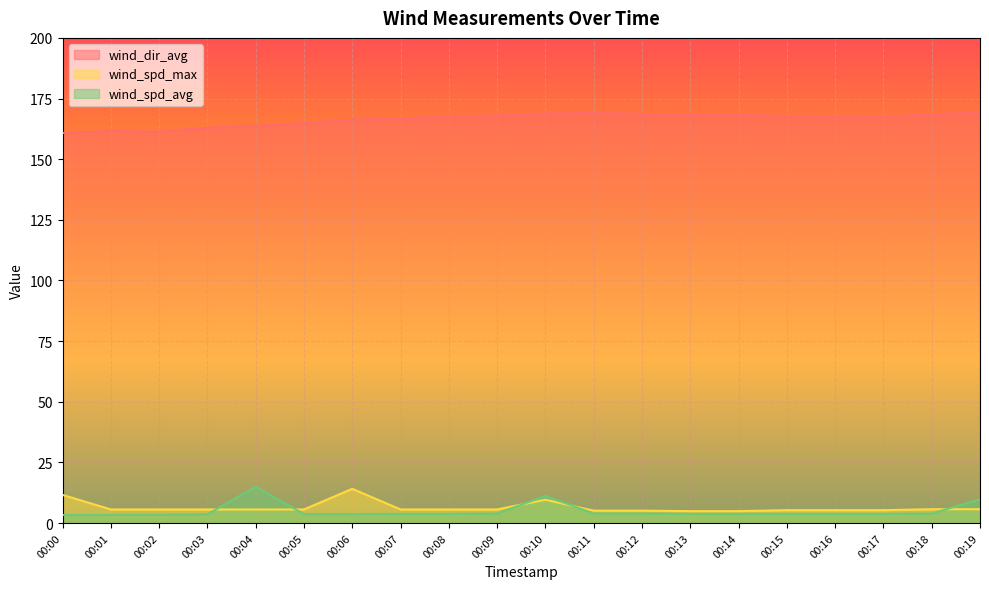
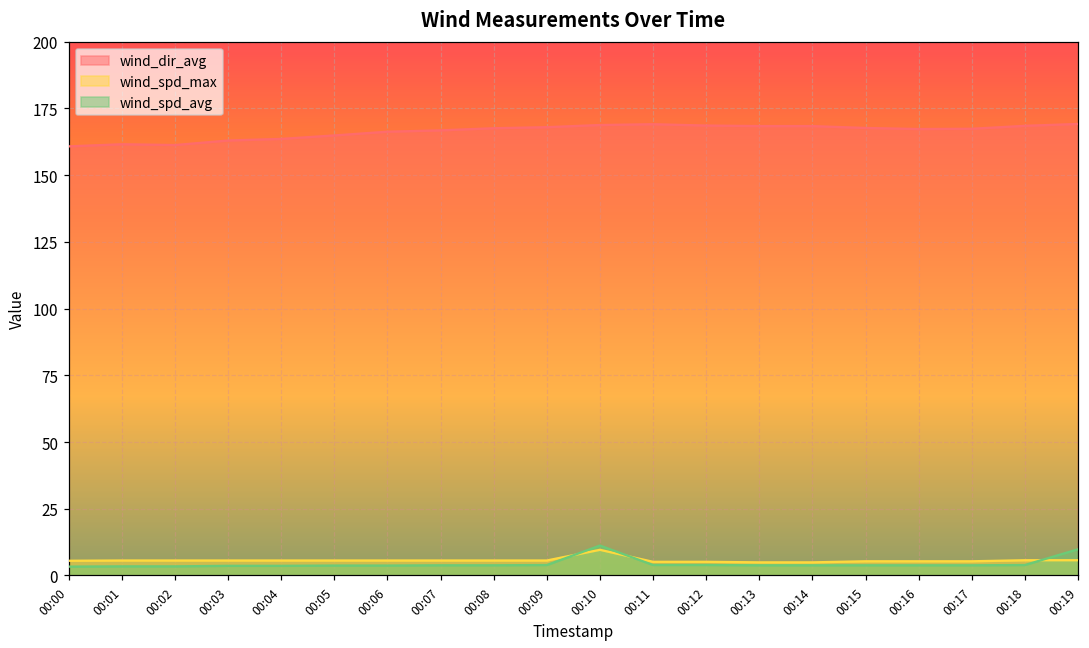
wind_spd_max, 00:00: 12 -> 6
wind_spd_avg, 00:04: 15 -> 4
wind_spd_max, 00:06: 14 -> 6
